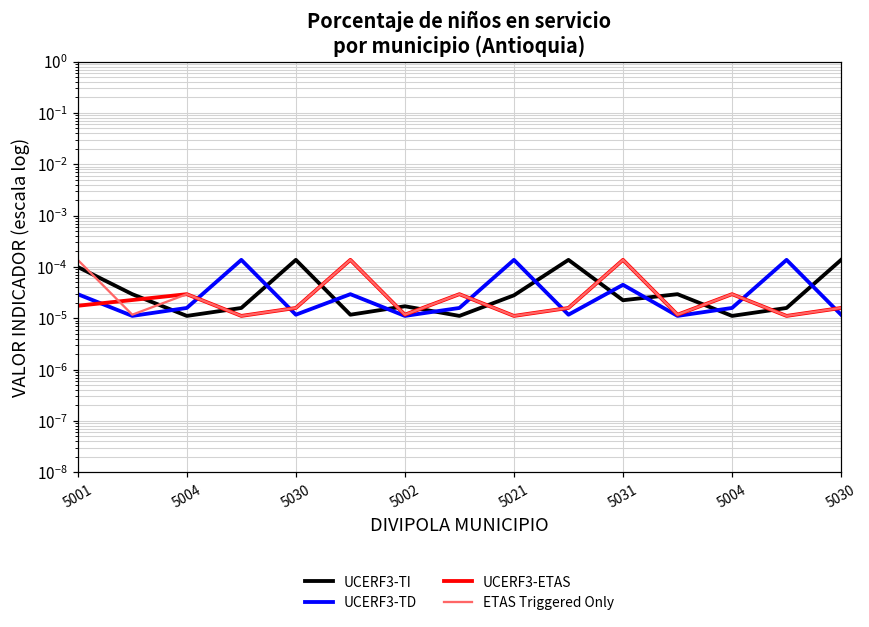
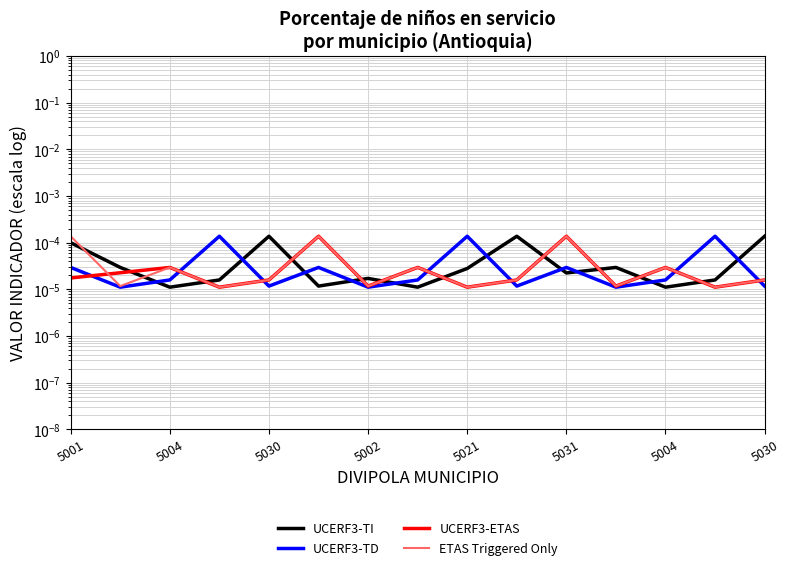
UCERF3-TD, 5031: 0.00004 -> 0.00003
